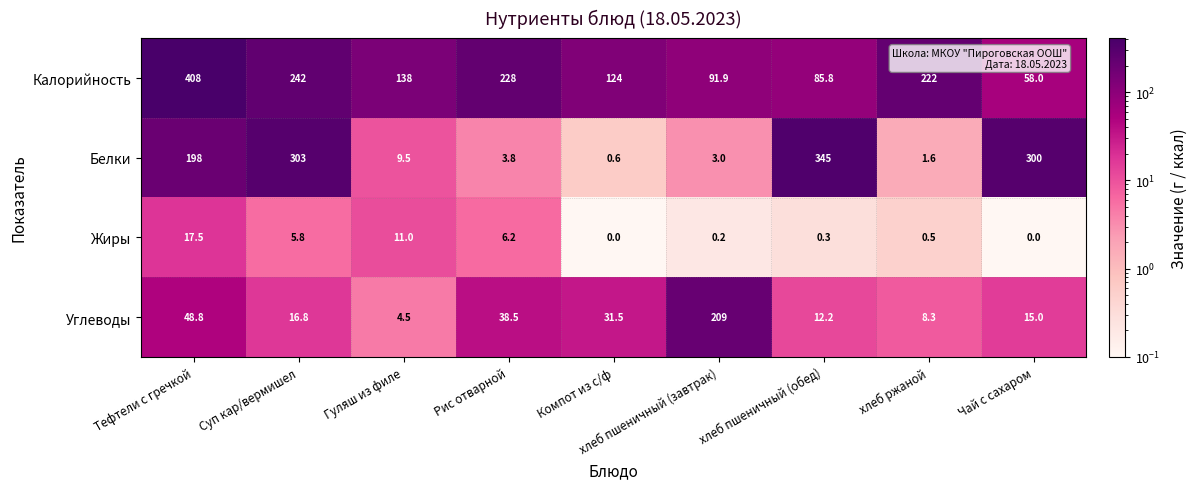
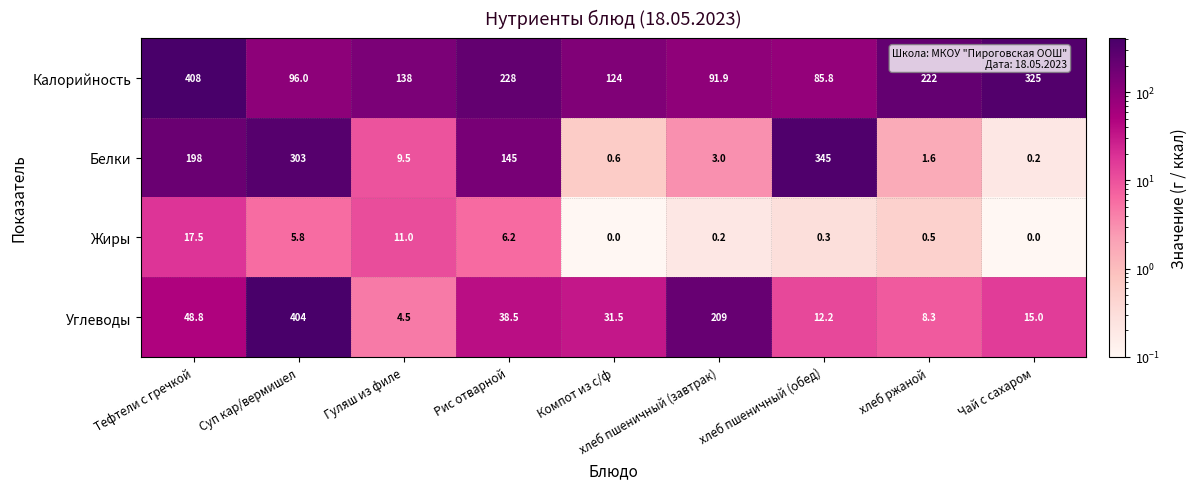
Калорийность, Суп кар/вермишел: 242 -> 96.0
Калорийность, Чай с сахаром: 58.0 -> 325
Белки, Рис отварной: 3.8 -> 145
Белки, Чай с сахаром: 300 -> 0.2
Углеводы, Суп кар/вермишел: 16.8 -> 404
